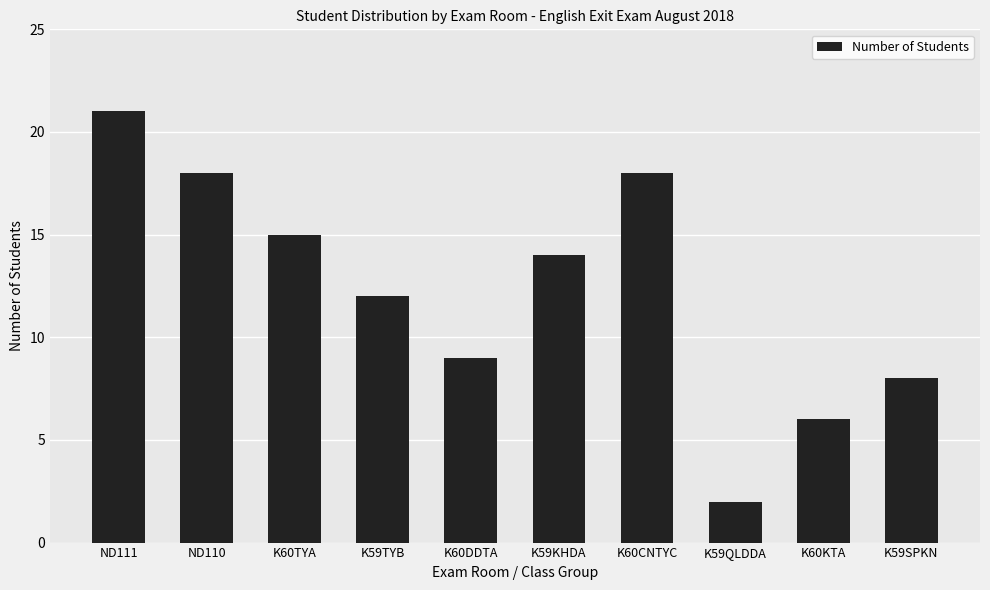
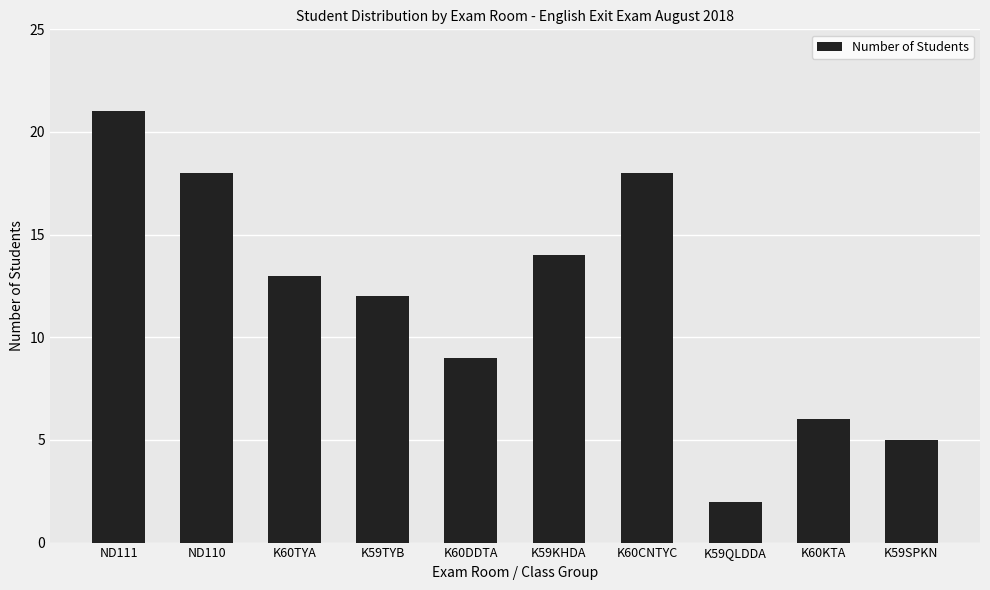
K60TYA: 15 -> 13
K59SPKN: 8 -> 5
